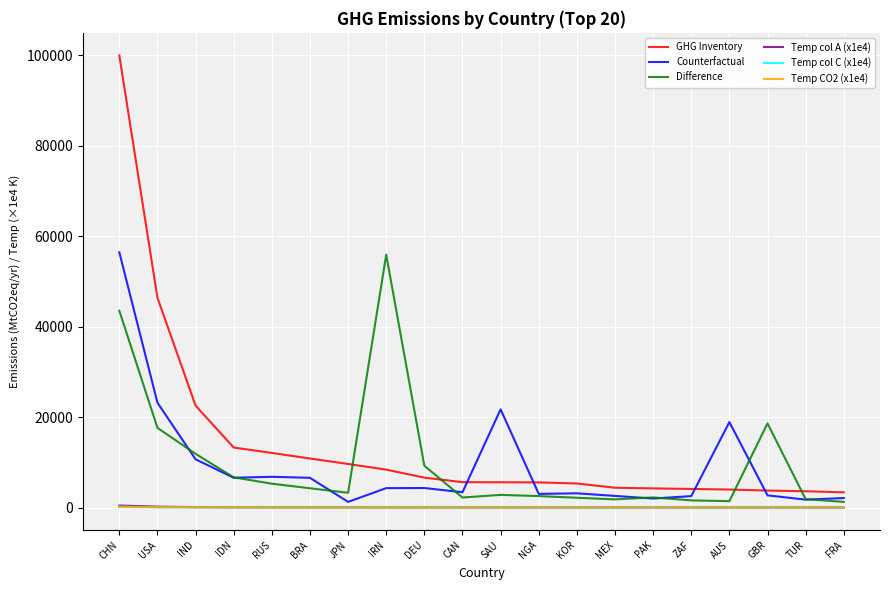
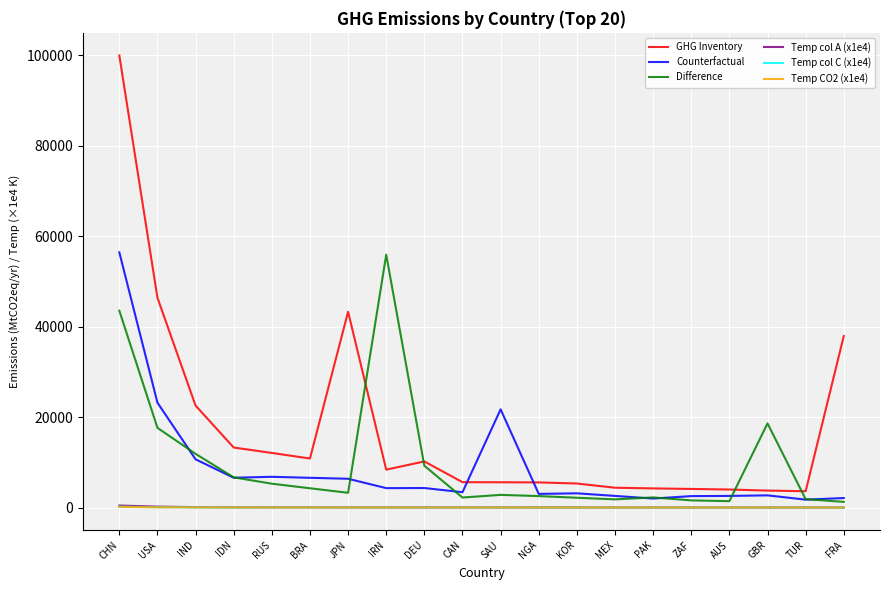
GHG Inventory, JPN: 10000 -> 43000
Counterfactual, JPN: 1000 -> 6000
GHG Inventory, DEU: 7000 -> 10000
Counterfactual, AUS: 19000 -> 3000
GHG Inventory, FRA: 3000 -> 38000
